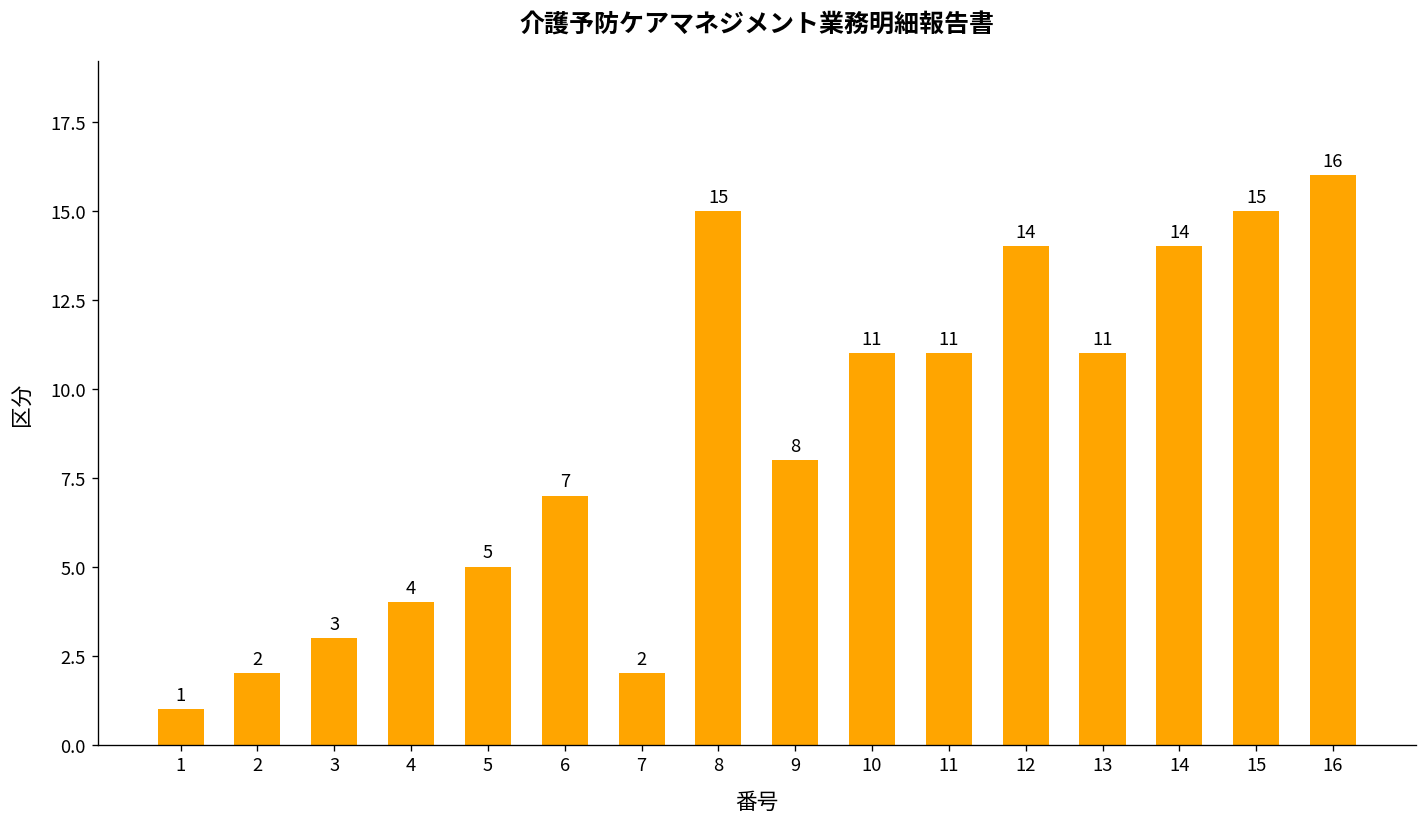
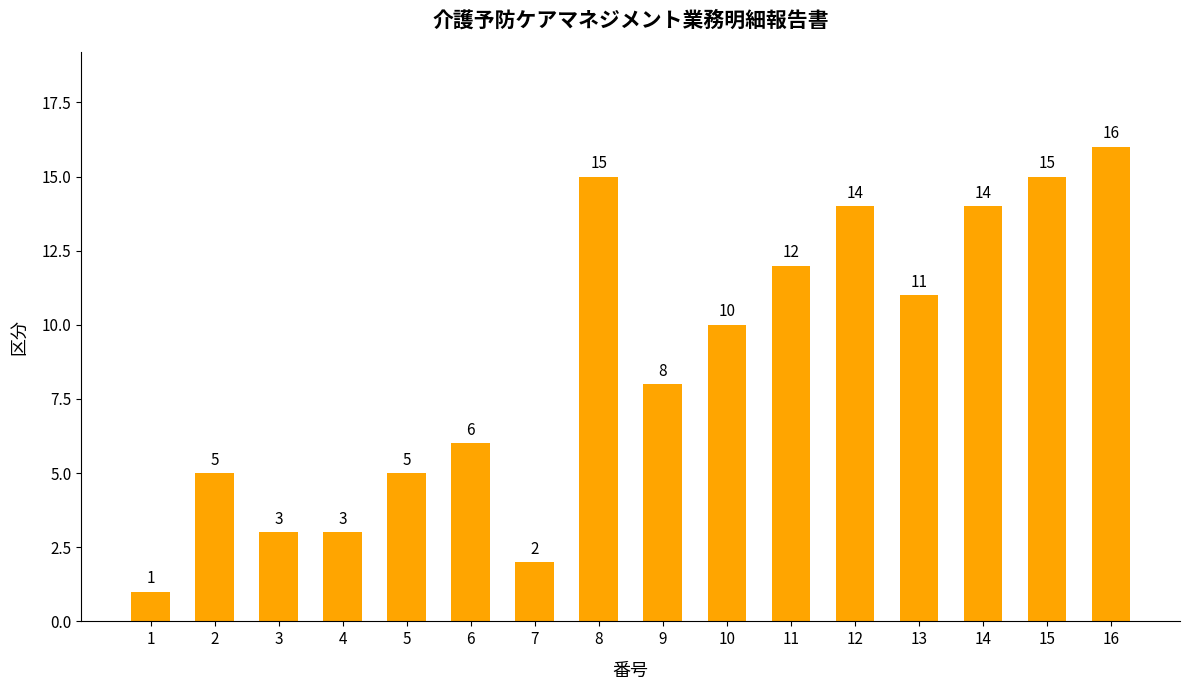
2: 2 -> 5
4: 4 -> 3
6: 7 -> 6
10: 11 -> 10
11: 11 -> 12
